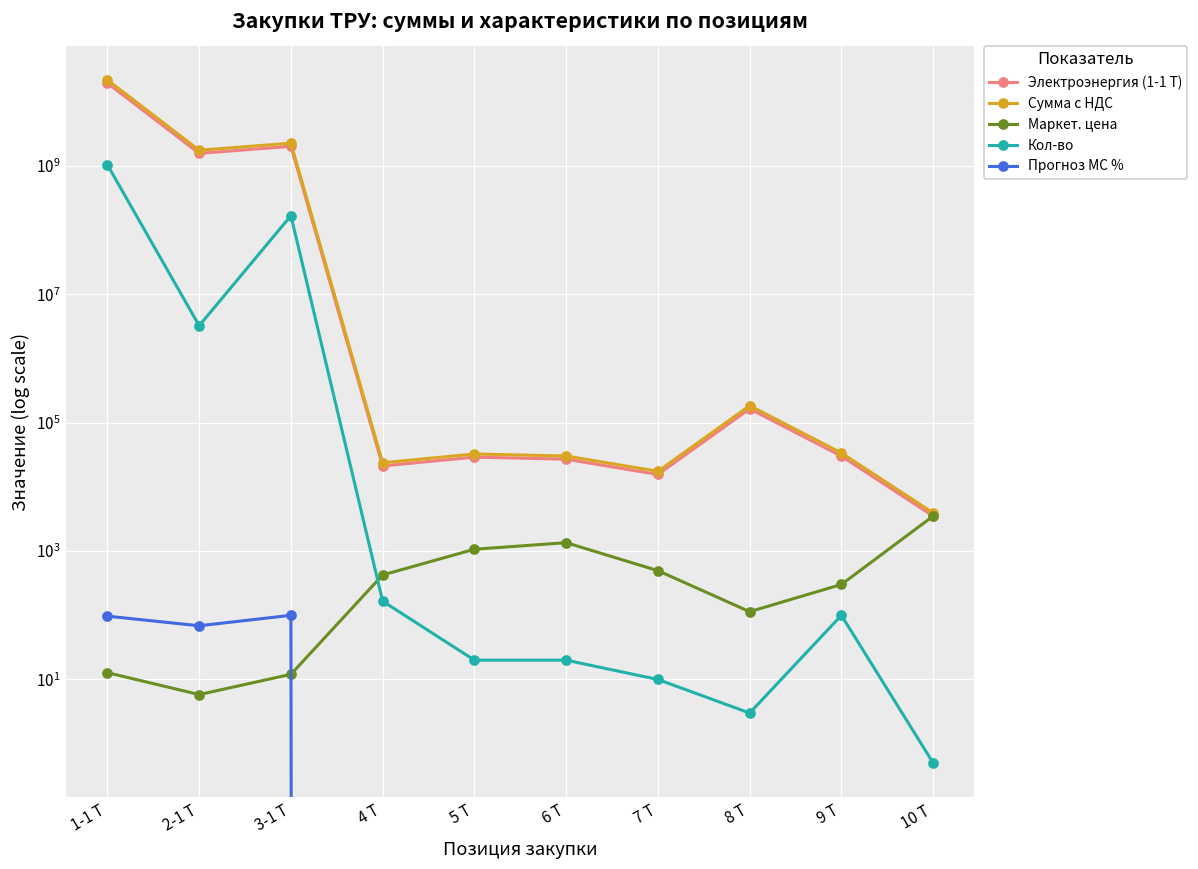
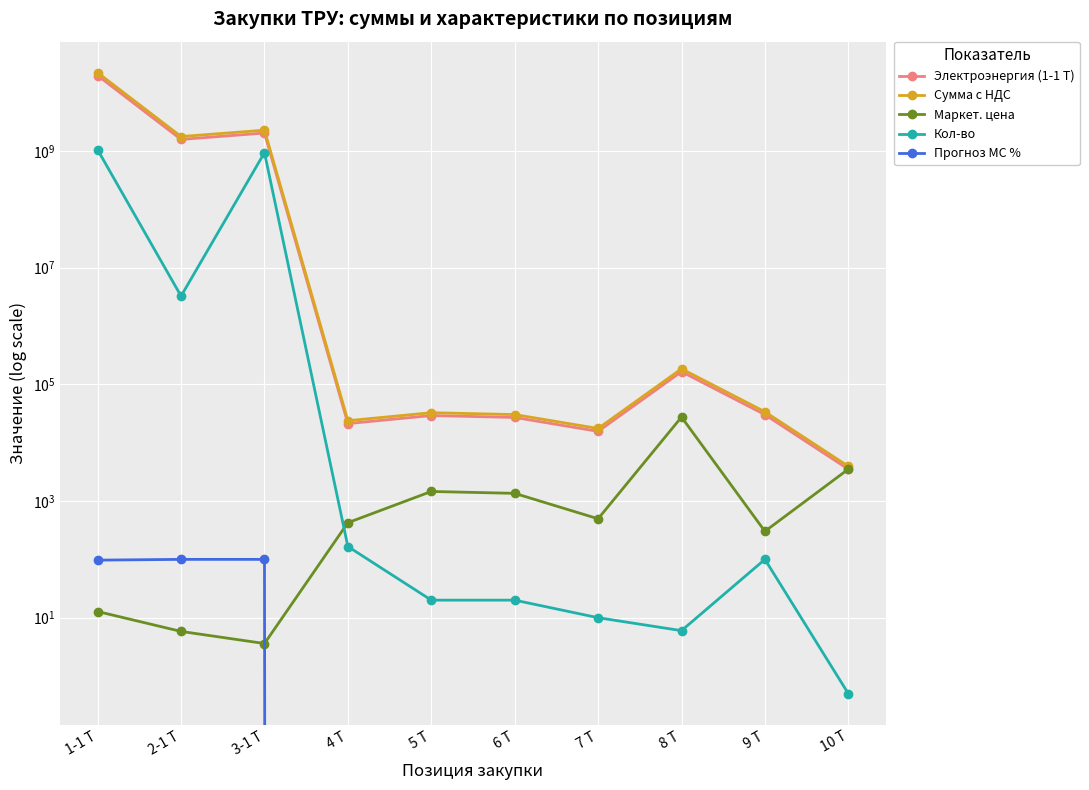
Прогноз МС %, 2-1 Т: 70 -> 100
Маркет. цена, 3-1 Т: 12 -> 4
Кол-во, 3-1 Т: 170000000 -> 900000000
Маркет. цена, 5 Т: 1100 -> 1500
Маркет. цена, 8 Т: 110 -> 30000
Кол-во, 8 Т: 3 -> 6
